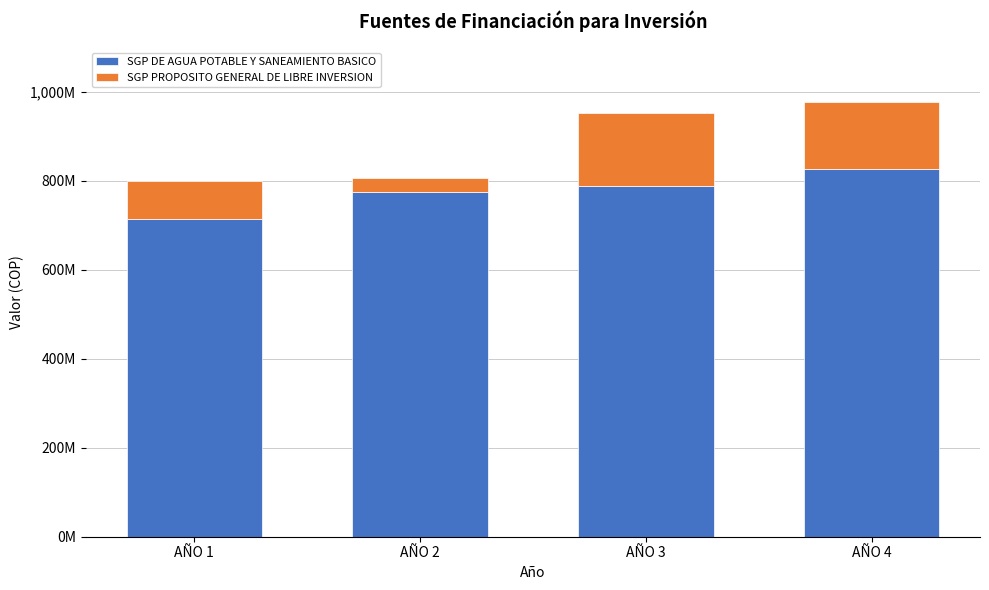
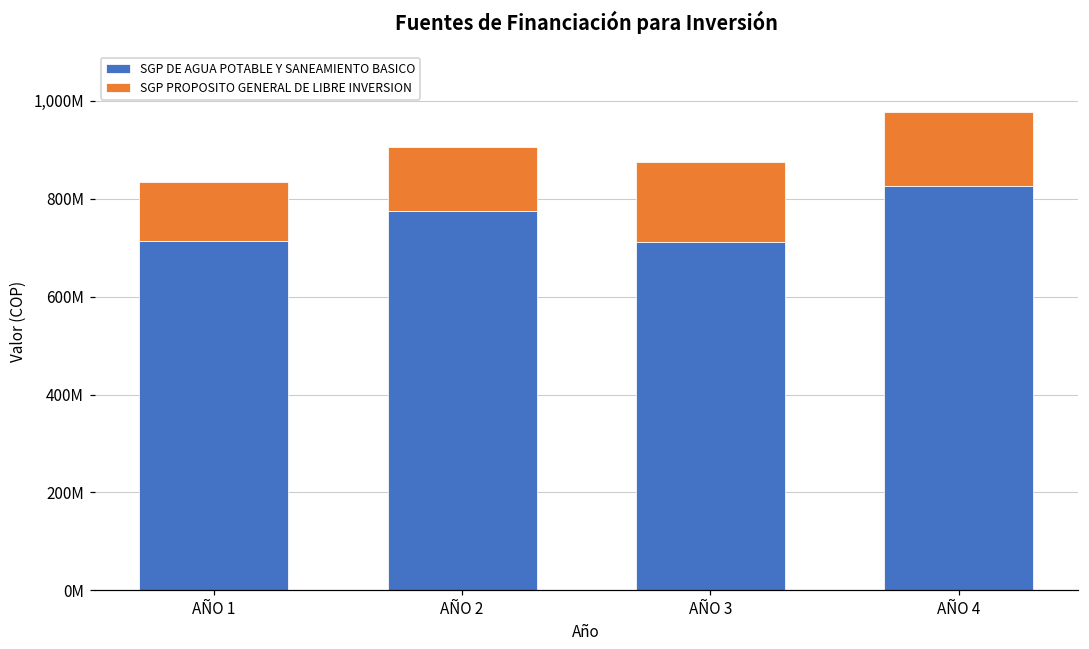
SGP PROPOSITO GENERAL DE LIBRE INVERSION, AÑO 1: 90,000,000 -> 120,000,000
SGP PROPOSITO GENERAL DE LIBRE INVERSION, AÑO 2: 30,000,000 -> 130,000,000
SGP DE AGUA POTABLE Y SANEAMIENTO BASICO, AÑO 3: 790,000,000 -> 710,000,000
